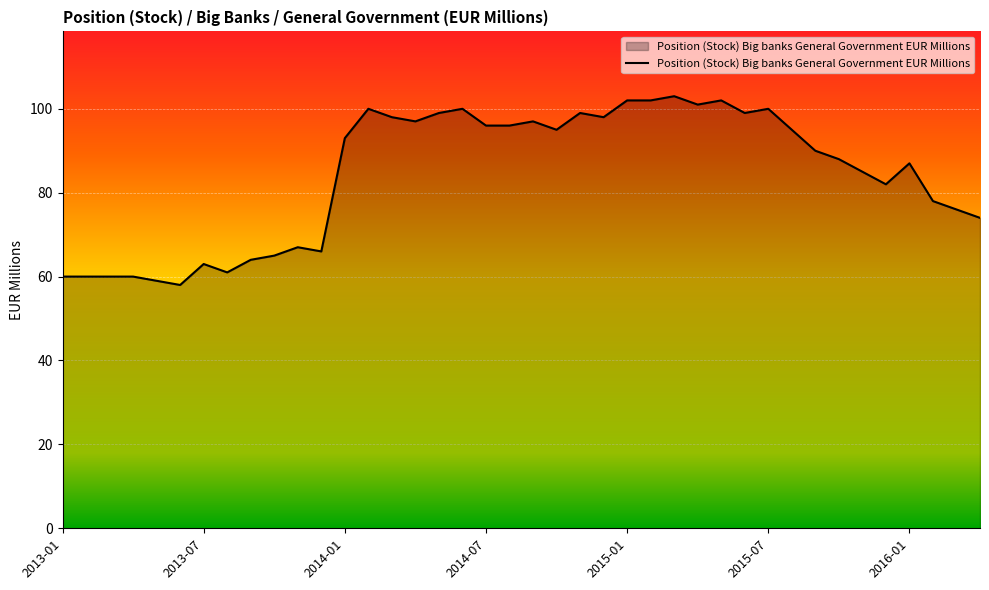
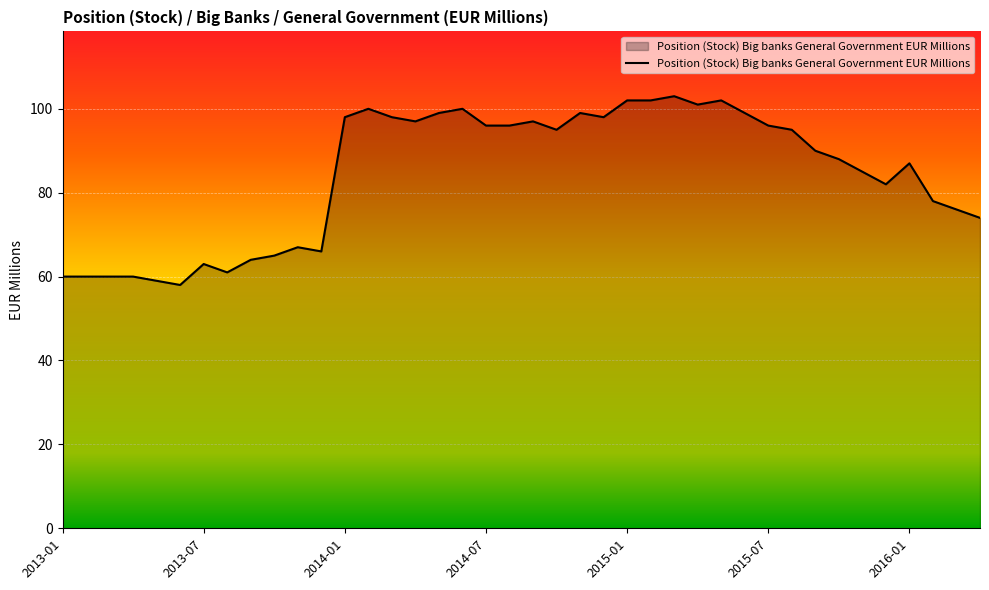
2014-01: 93 -> 98
2015-07: 100 -> 96
